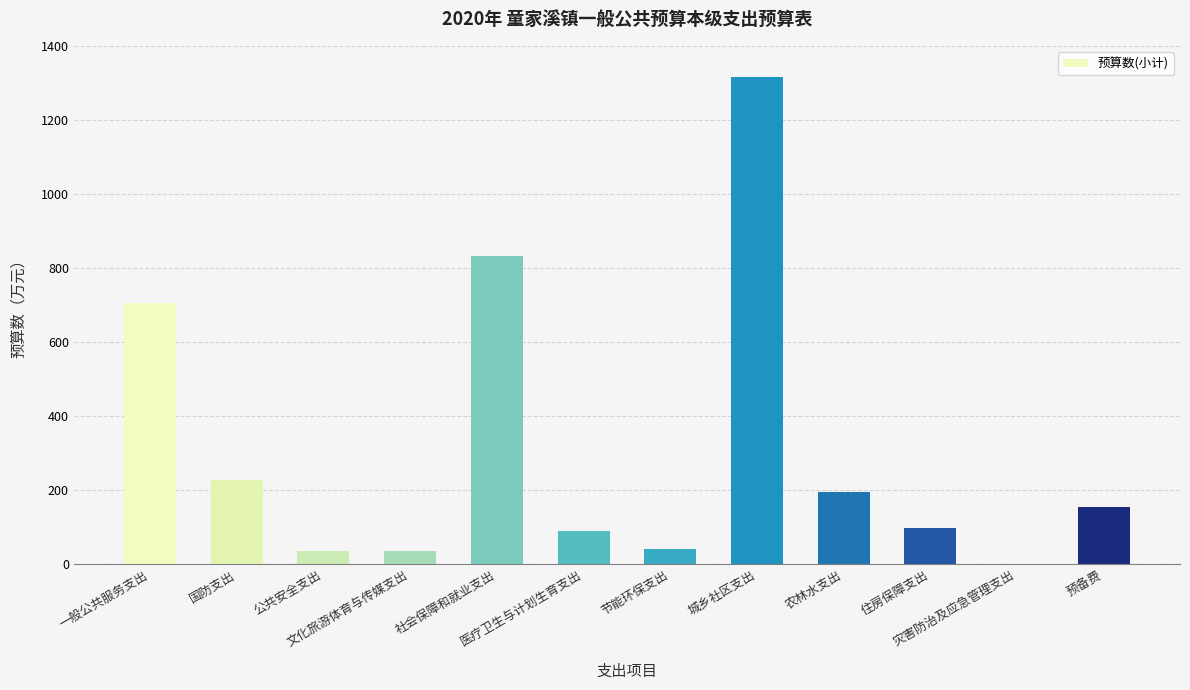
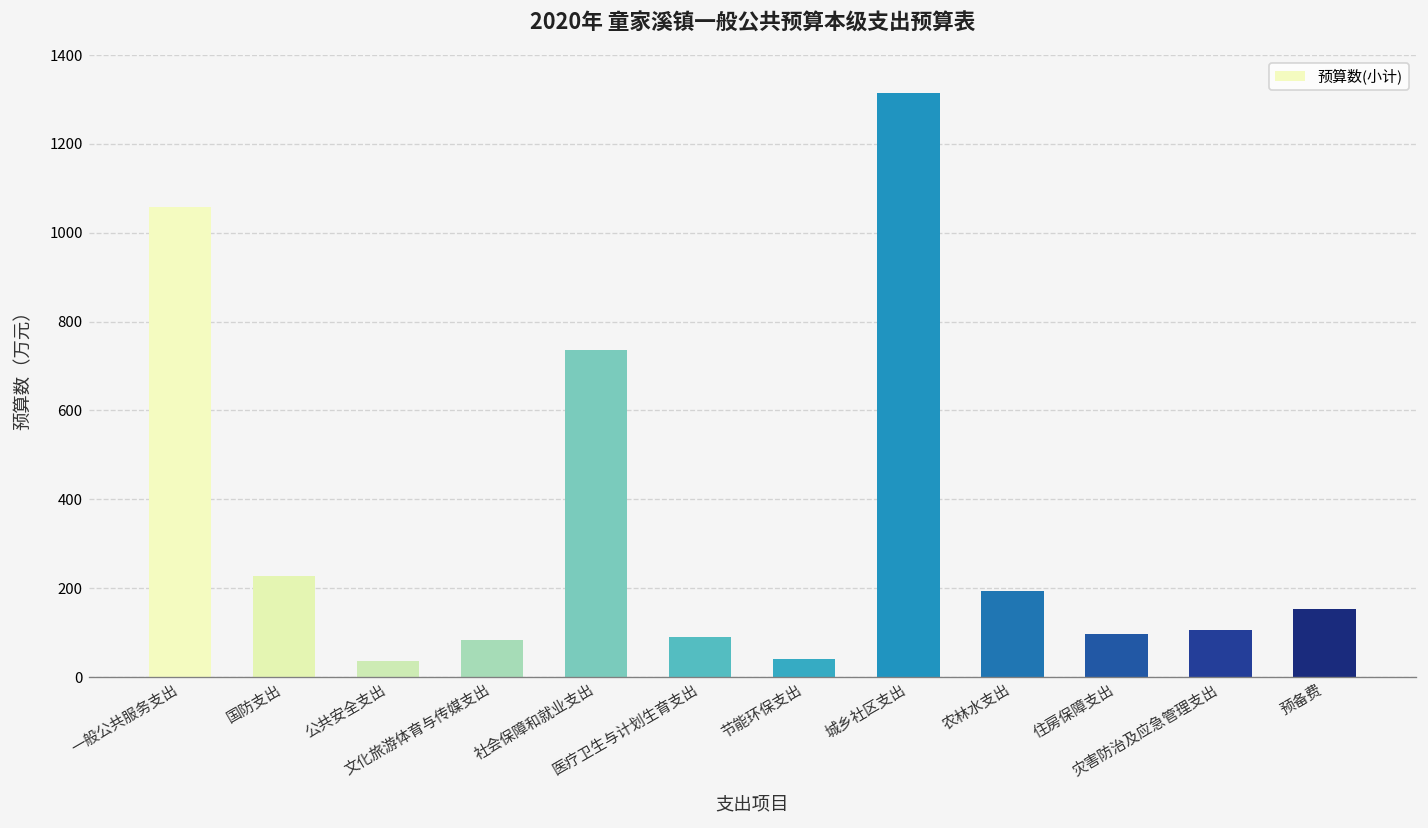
一般公共服务支出: 710 -> 1060
文化旅游体育与传媒支出: 40 -> 80
社会保障和就业支出: 830 -> 740
灾害防治及应急管理支出: 0 -> 110
